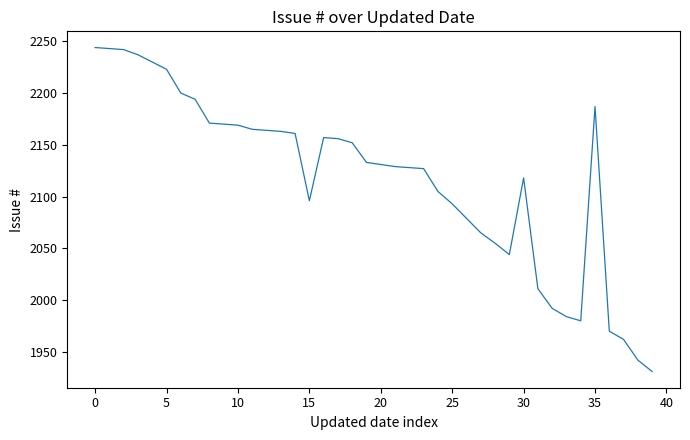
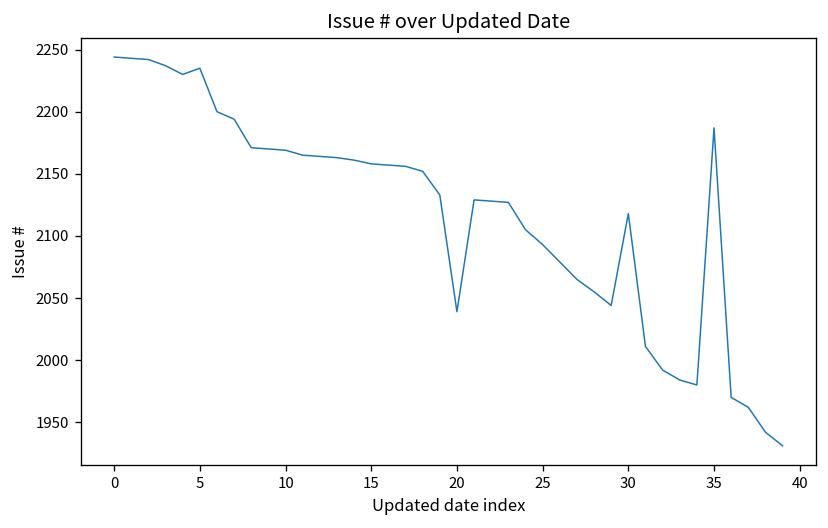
5: 2223 -> 2235
15: 2096 -> 2158
20: 2131 -> 2039
